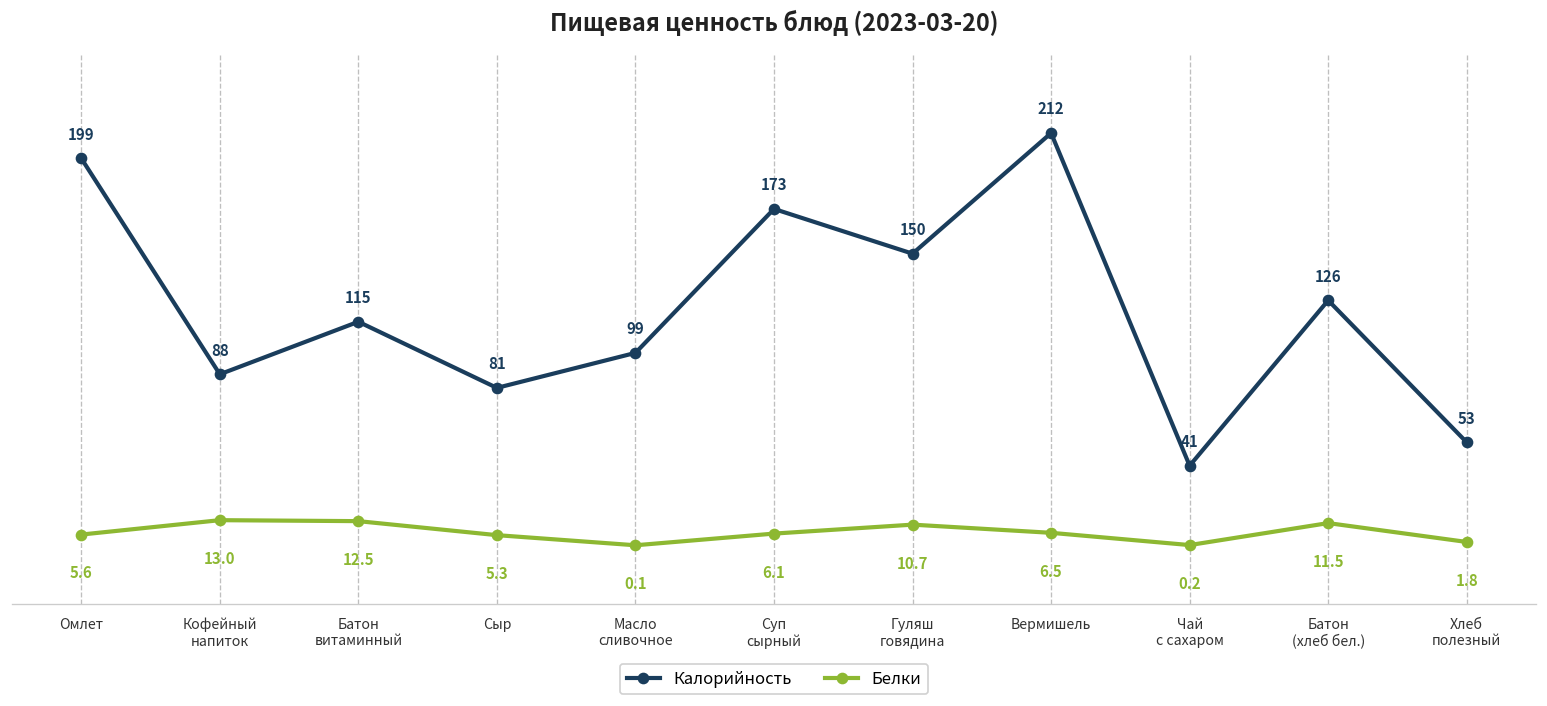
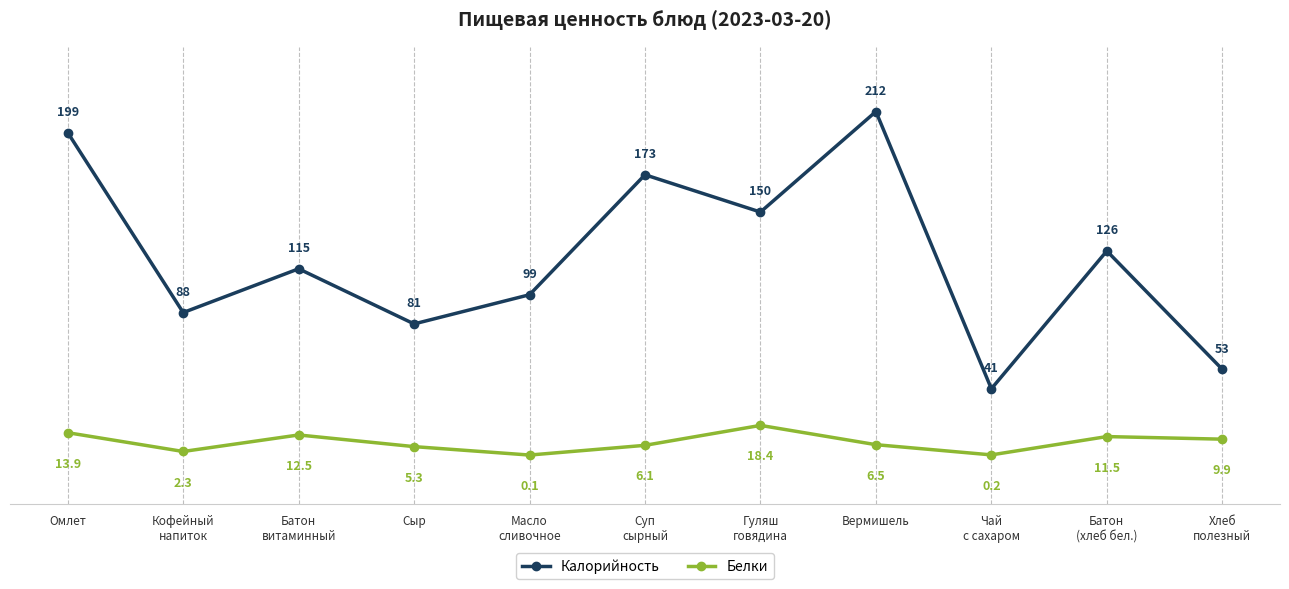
Белки, Омлет: 5.6 -> 13.9
Белки, Кофейный напиток: 13.0 -> 2.3
Белки, Гуляш говядина: 10.7 -> 18.4
Белки, Хлеб полезный: 1.8 -> 9.9
